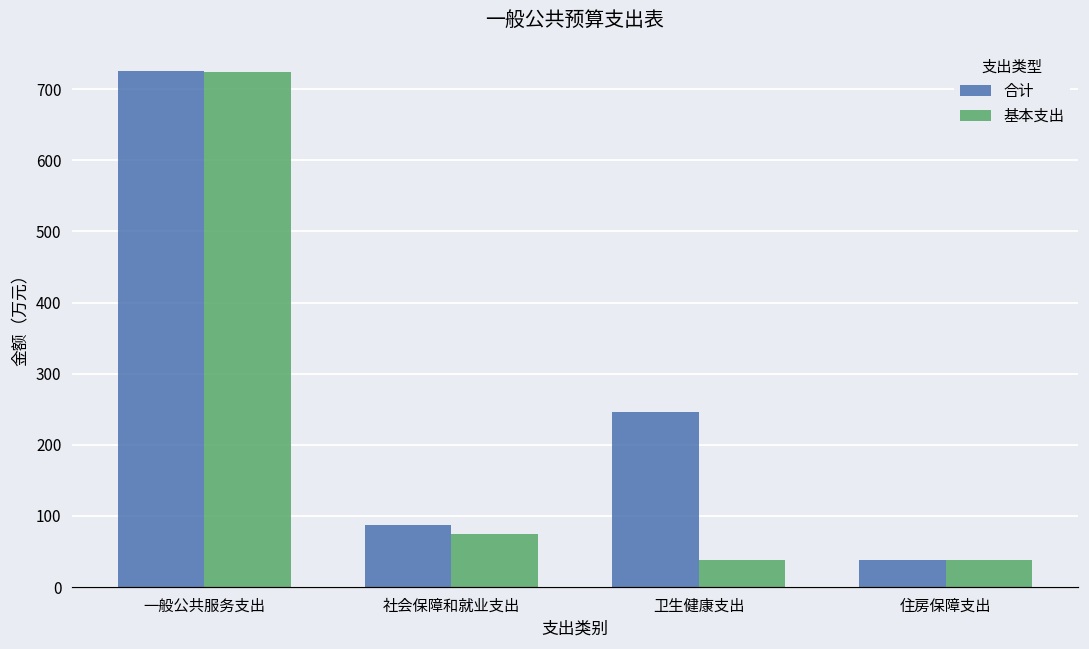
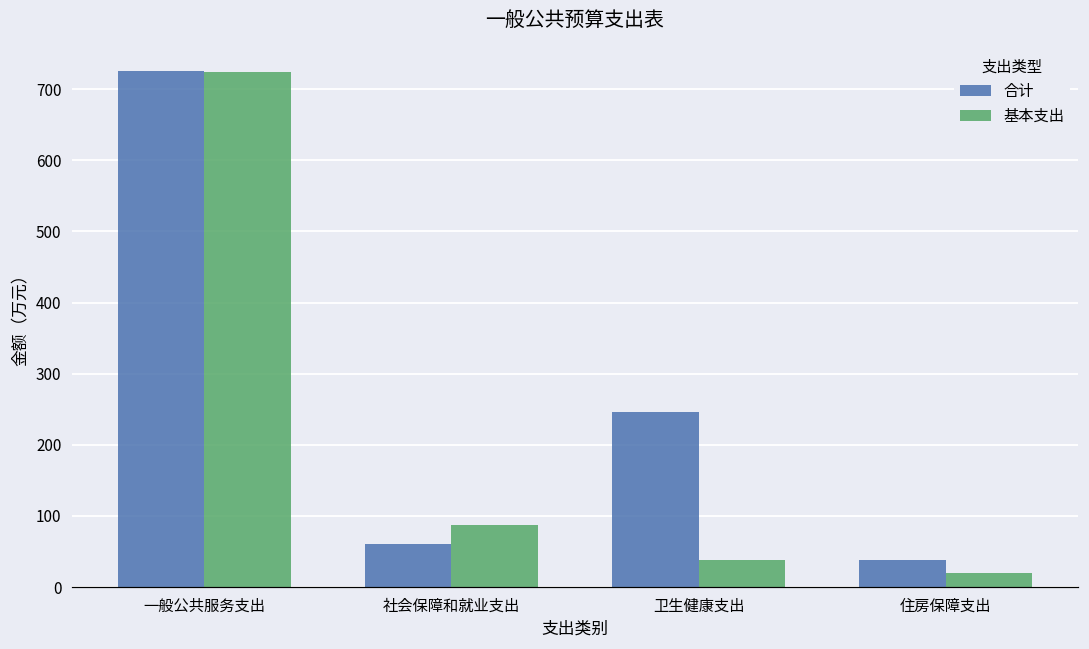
合计, 社会保障和就业支出: 90 -> 60
基本支出, 社会保障和就业支出: 70 -> 90
基本支出, 住房保障支出: 40 -> 20
